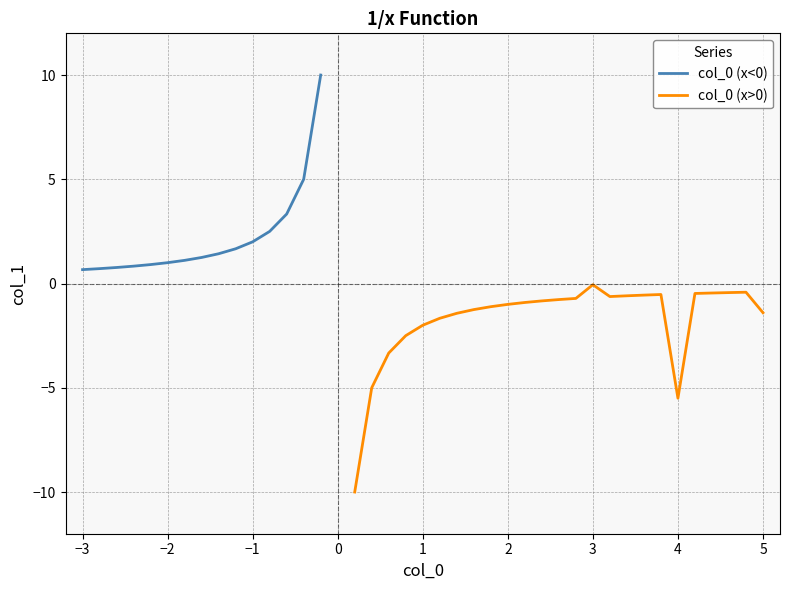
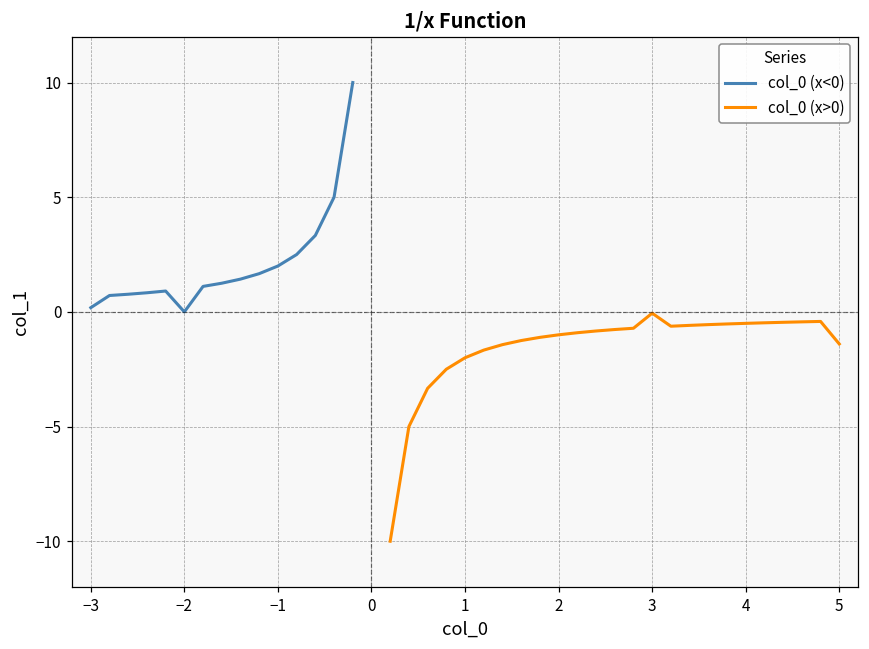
col_0 (x<0), −3: 0.7 -> 0.2
col_0 (x<0), −2: 1 -> 0
col_0 (x>0), 4: -5.5 -> -0.5
